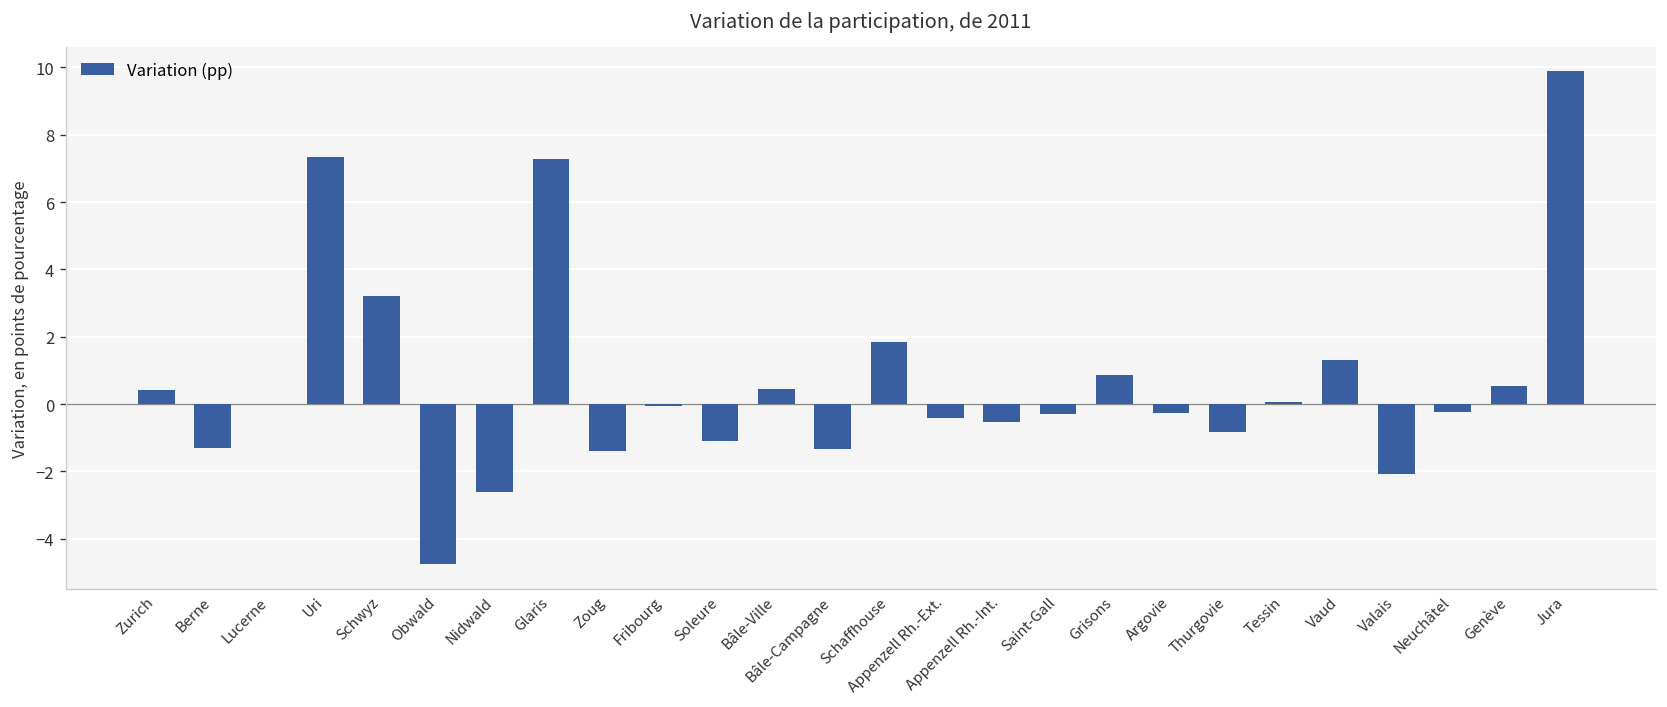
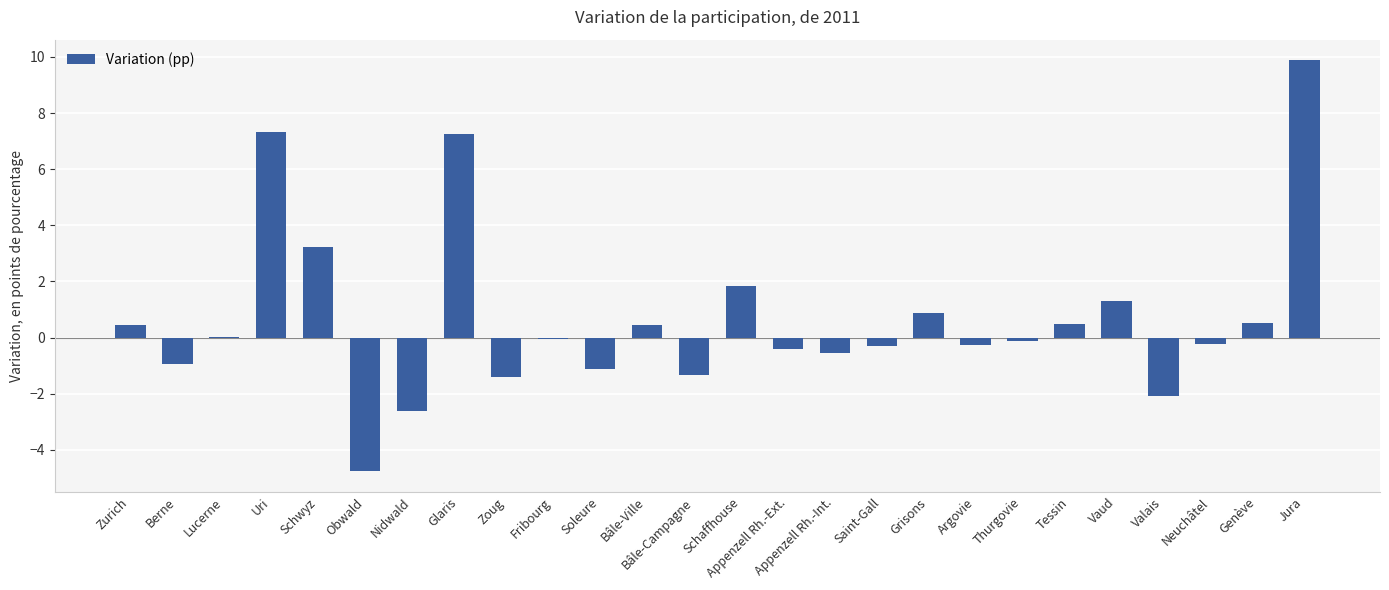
Berne: -1.3 -> -0.9
Thurgovie: -0.8 -> -0.1
Tessin: 0.1 -> 0.5
